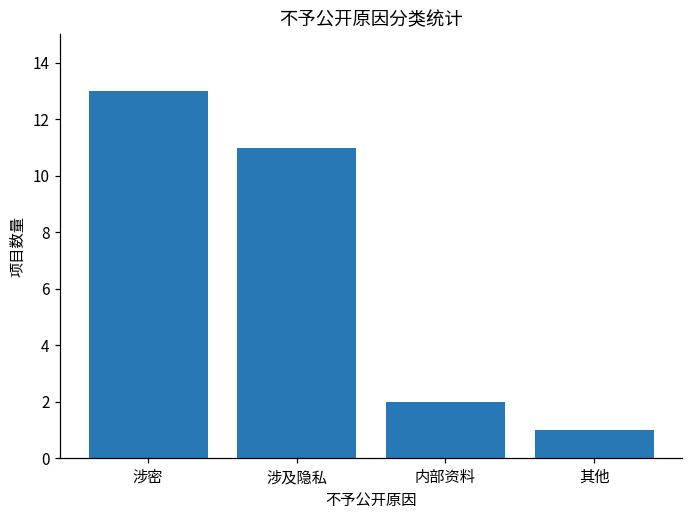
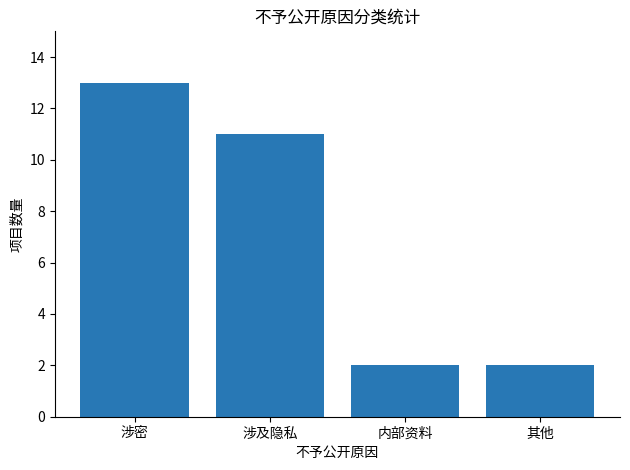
其他: 1 -> 2
